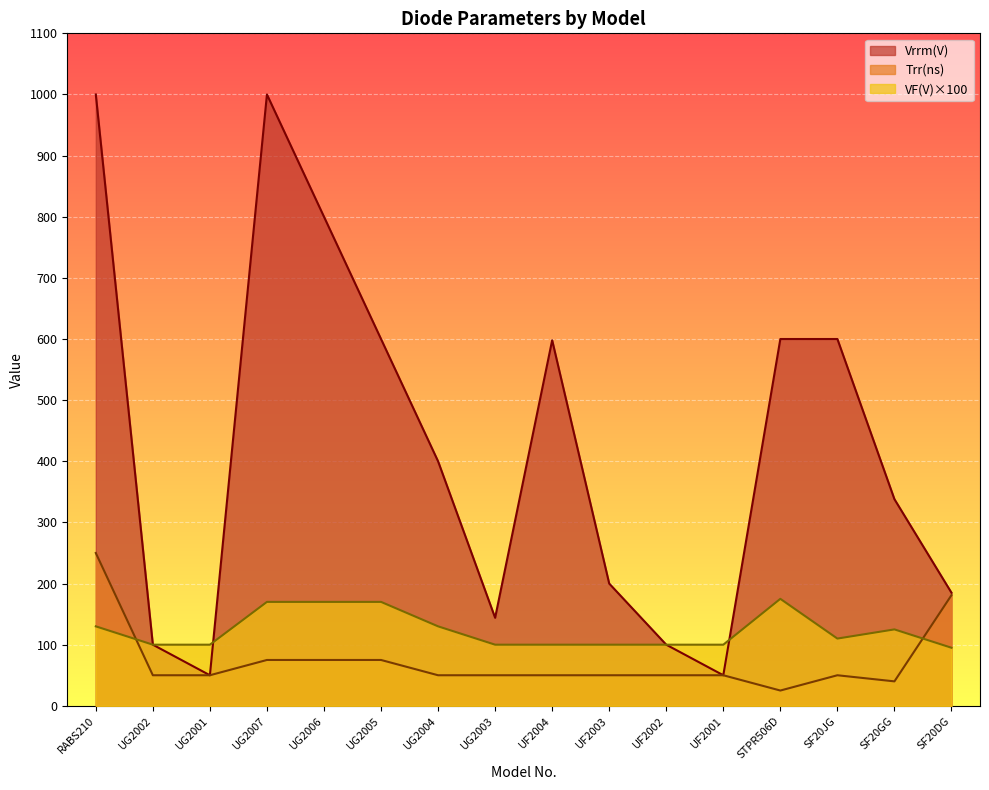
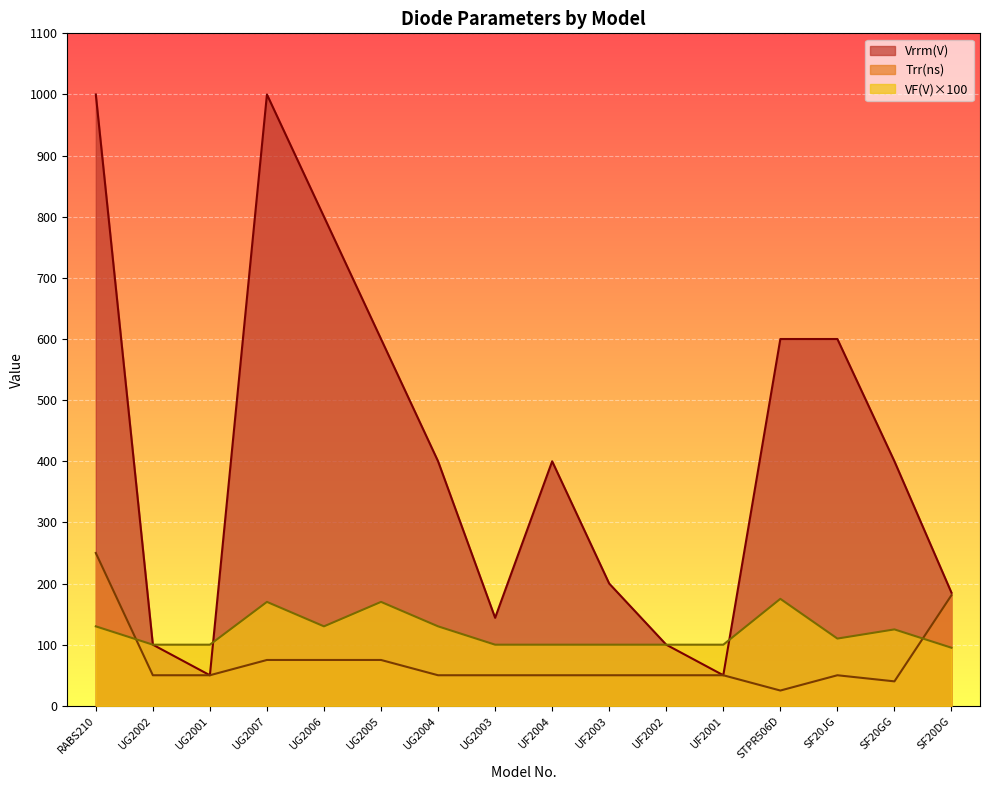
VF(V)×100, UG2006: 170 -> 130
Vrrm(V), UF2004: 600 -> 400
Vrrm(V), SF20GG: 340 -> 400
